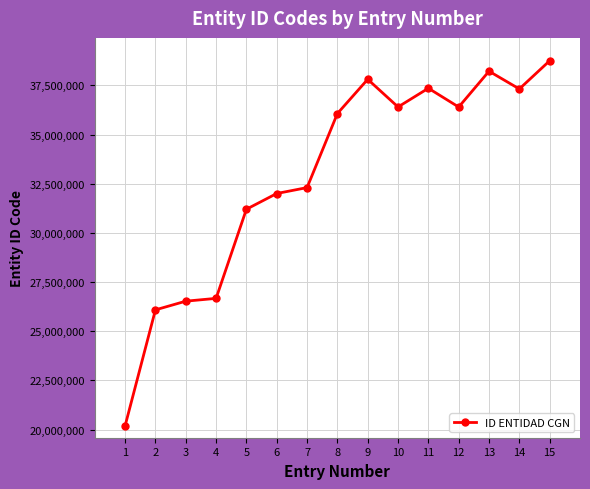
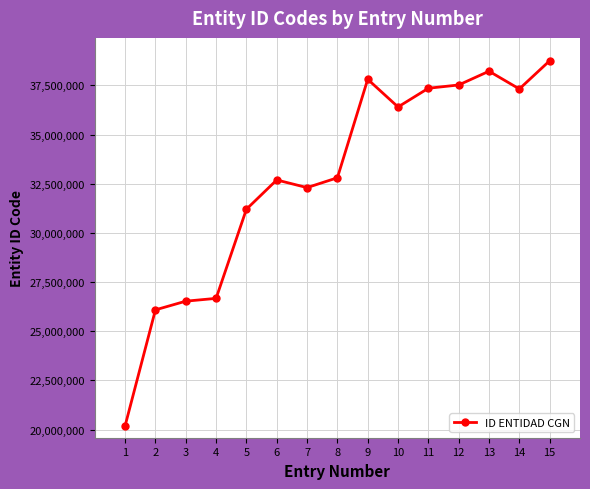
6: 32,000,000 -> 32,700,000
8: 36,100,000 -> 32,800,000
12: 36,400,000 -> 37,500,000
